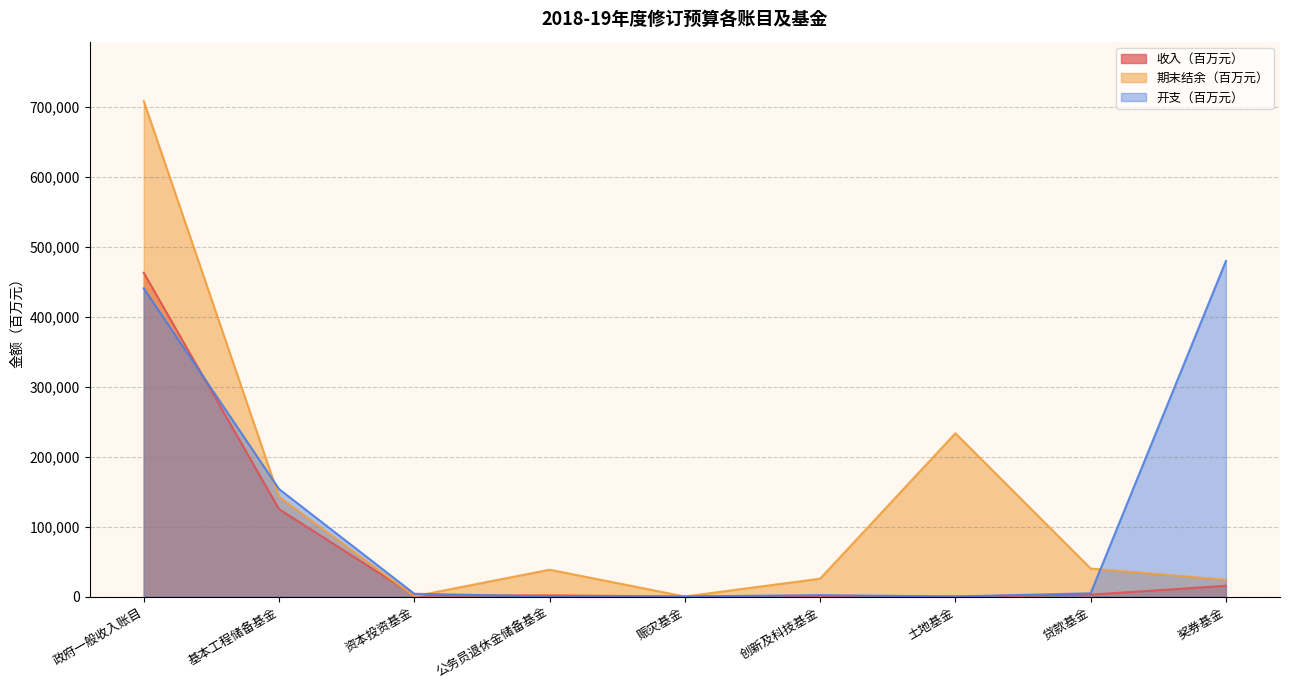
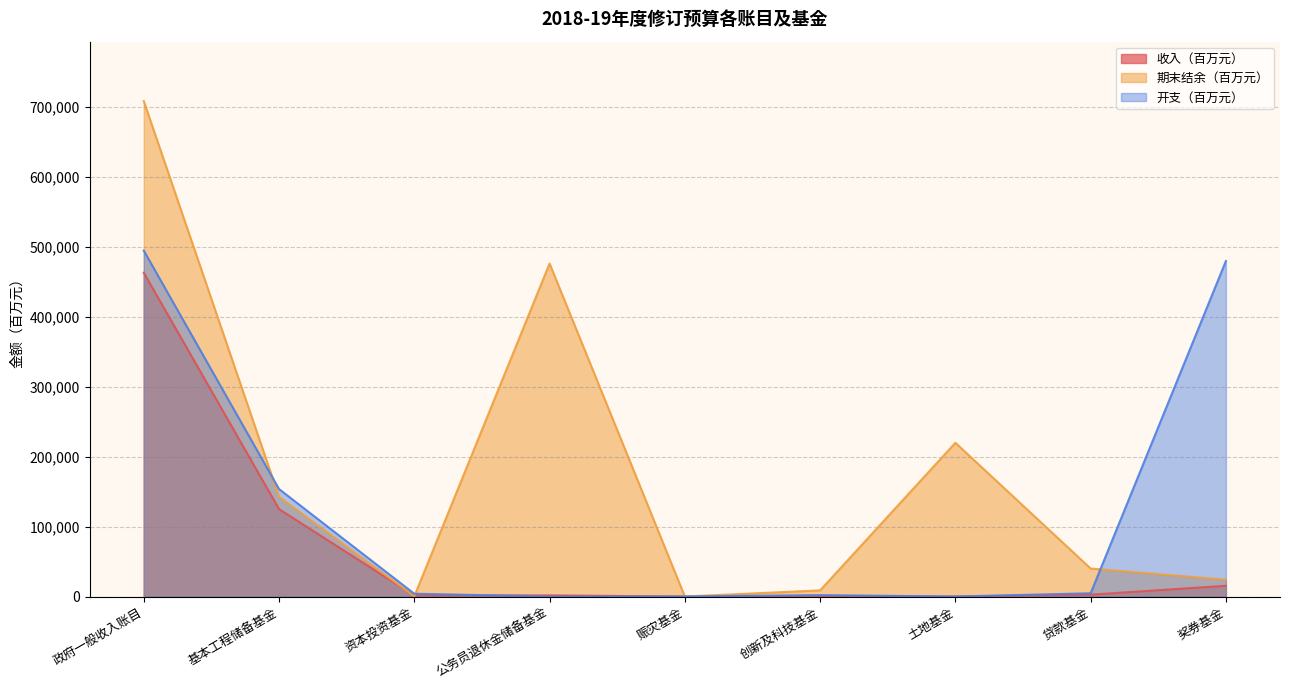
开支（百万元）, 政府一般收入账目: 440,000 -> 490,000
期末结余（百万元）, 公务员退休金储备基金: 40,000 -> 480,000
期末结余（百万元）, 创新及科技基金: 30,000 -> 10,000
期末结余（百万元）, 土地基金: 230,000 -> 220,000
